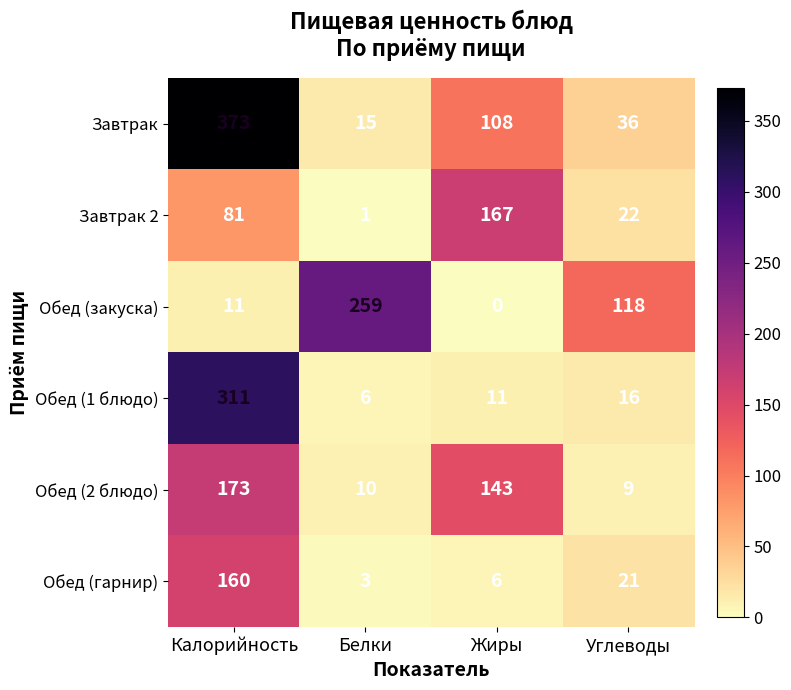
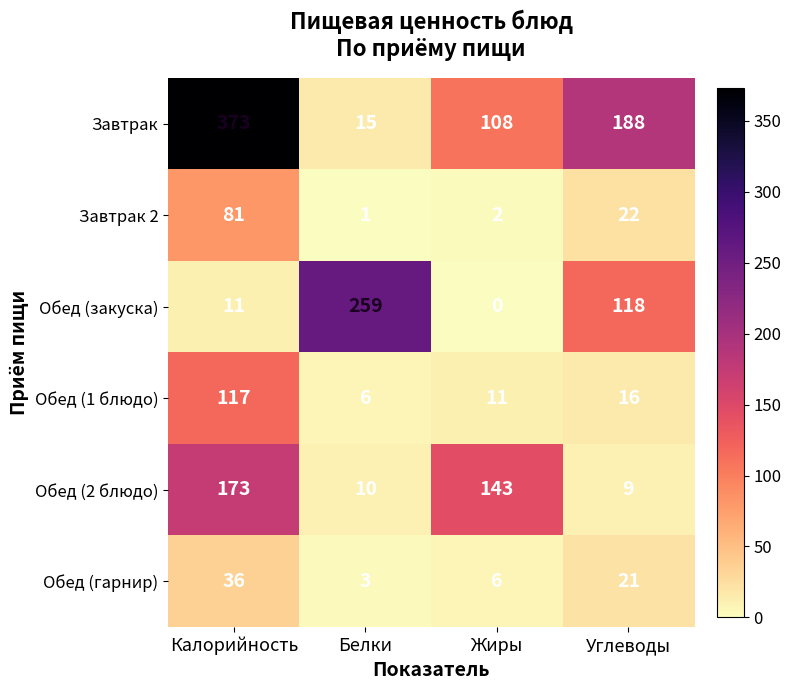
Завтрак, Углеводы: 36 -> 188
Завтрак 2, Жиры: 167 -> 2
Обед (1 блюдо), Калорийность: 311 -> 117
Обед (гарнир), Калорийность: 160 -> 36
